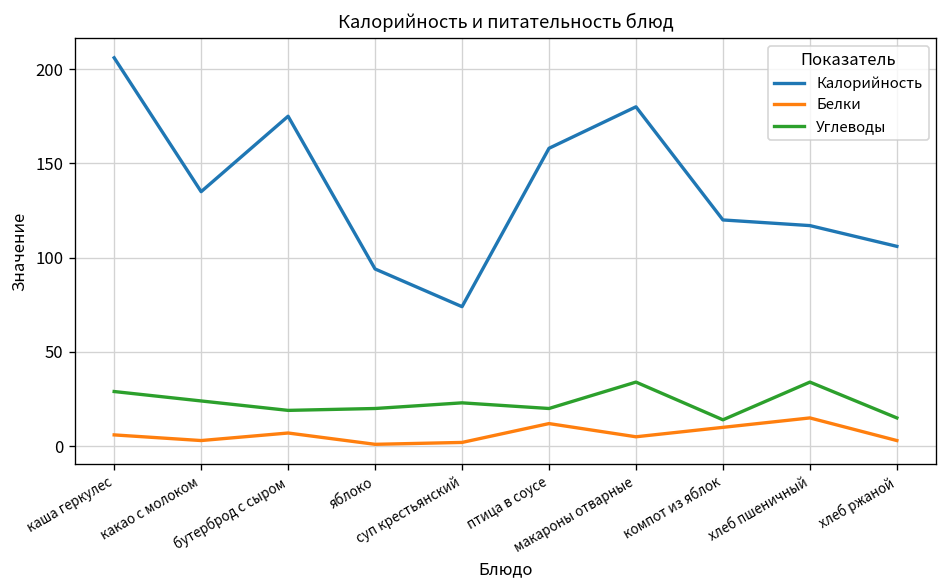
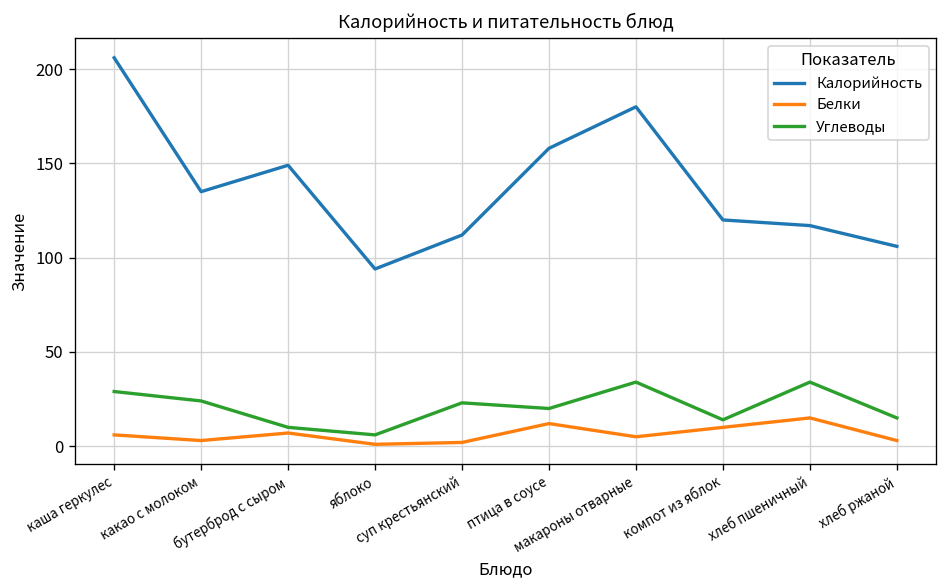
Калорийность, бутерброд с сыром: 175 -> 149
Углеводы, бутерброд с сыром: 19 -> 10
Углеводы, яблоко: 20 -> 6
Калорийность, суп крестьянский: 74 -> 112
